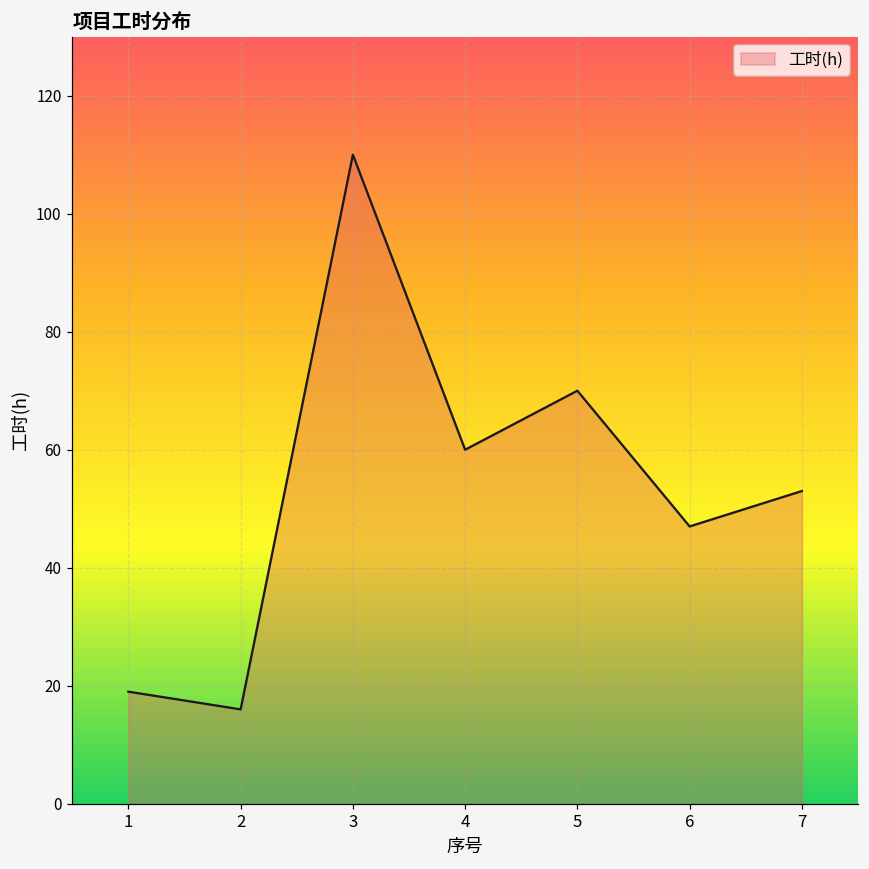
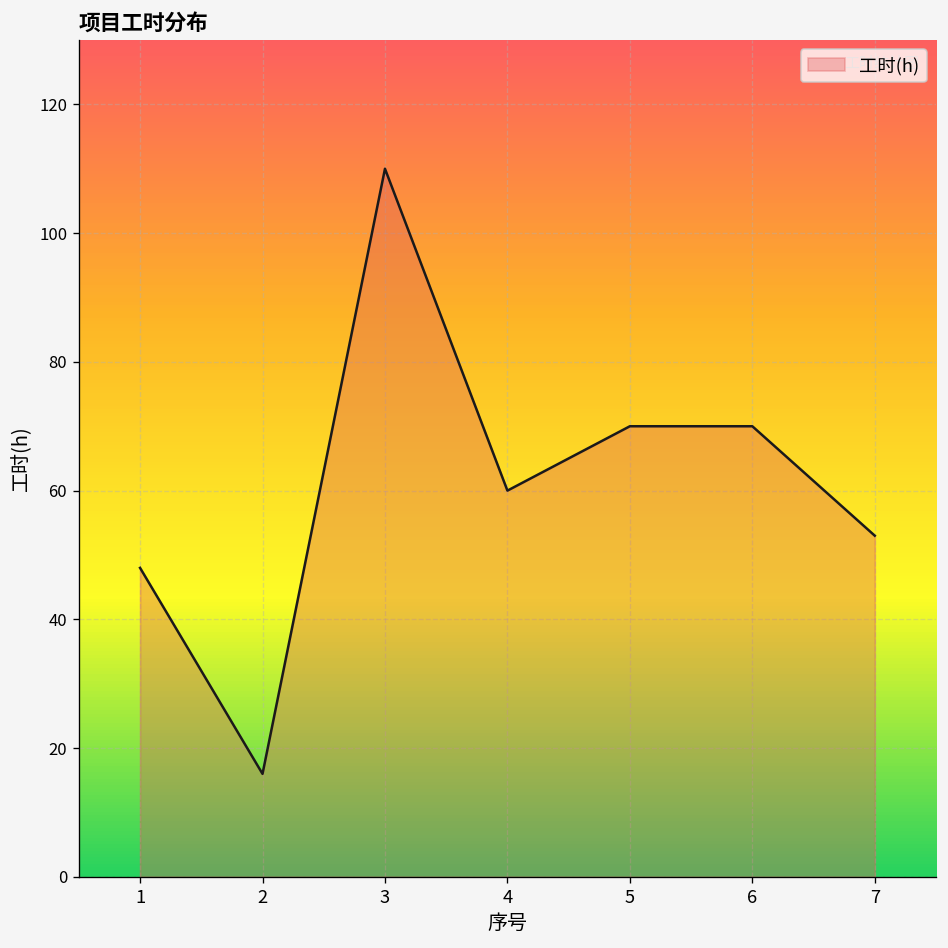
1: 19 -> 48
6: 47 -> 70
